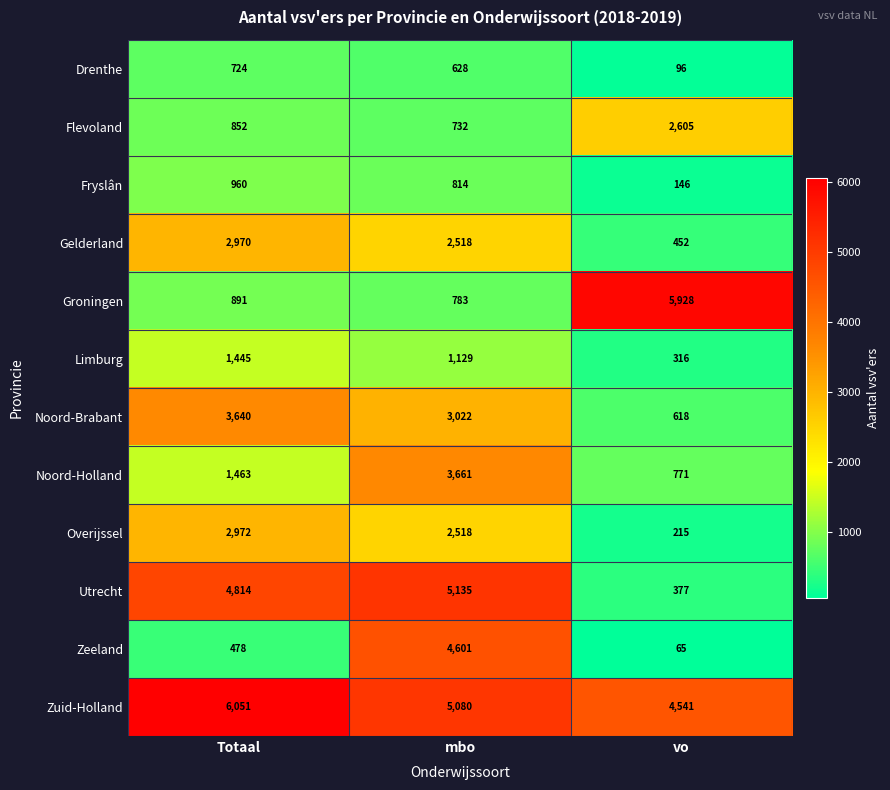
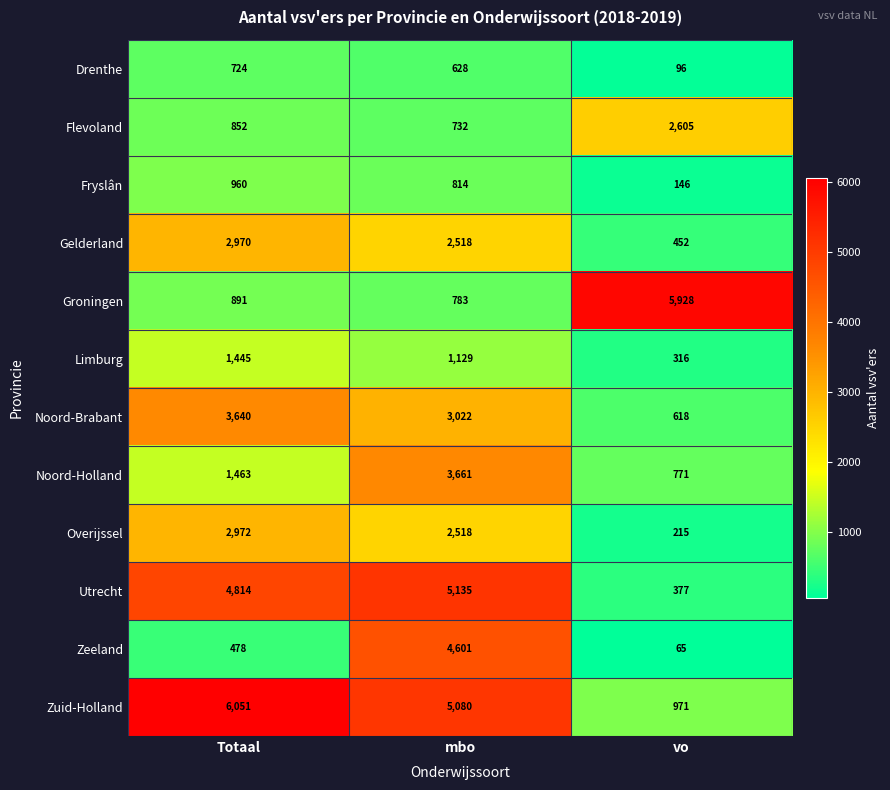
Zuid-Holland, vo: 4,541 -> 971
